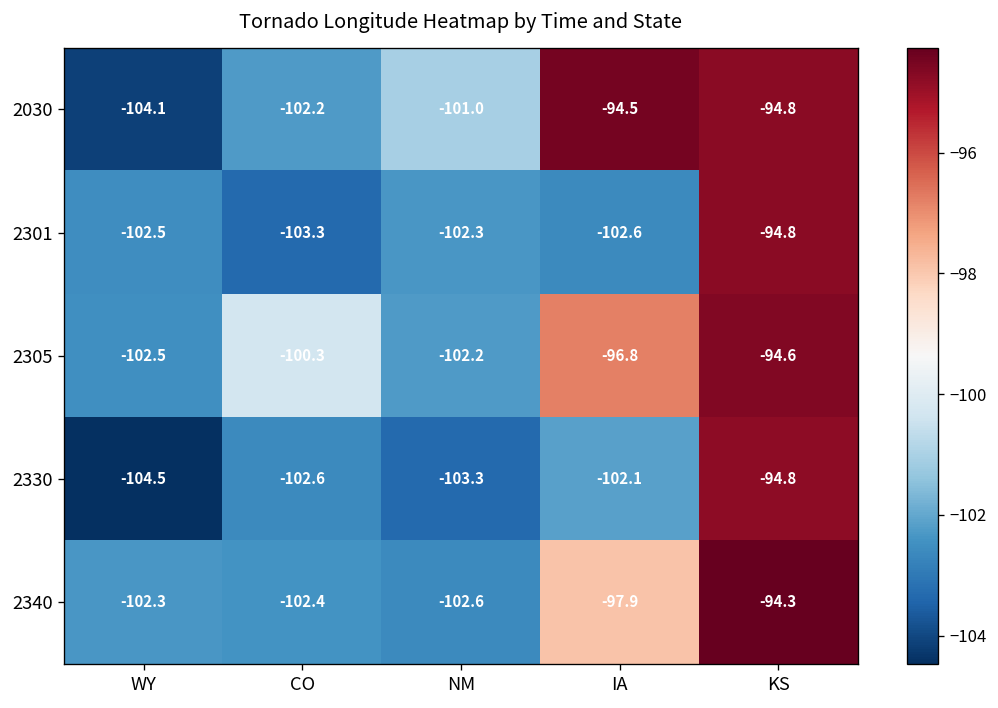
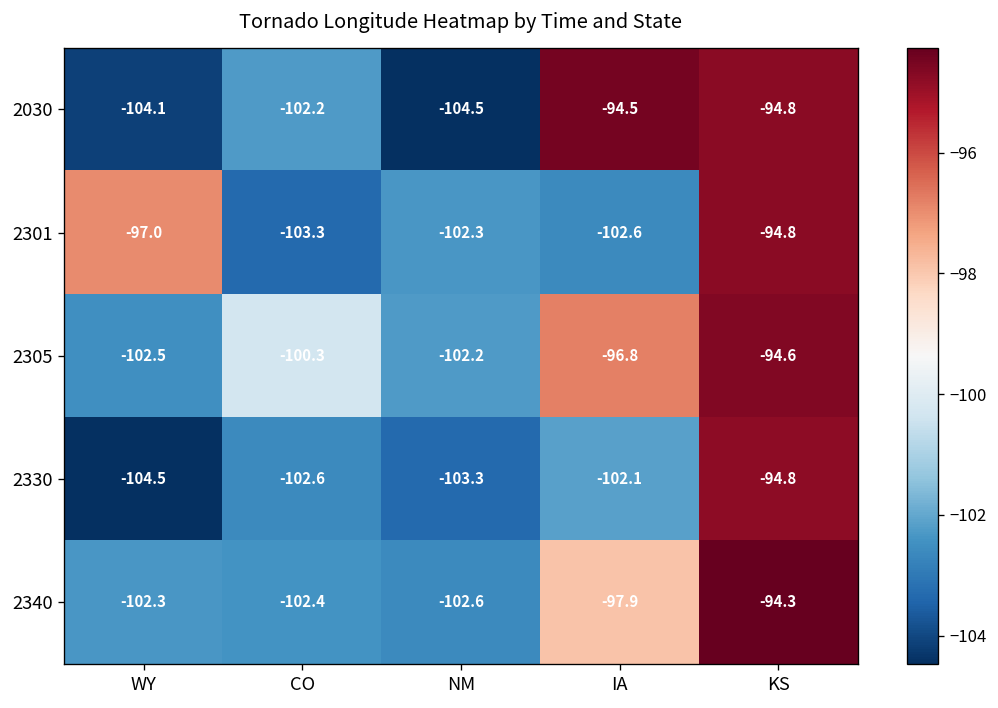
2030, NM: -101.0 -> -104.5
2301, WY: -102.5 -> -97.0
